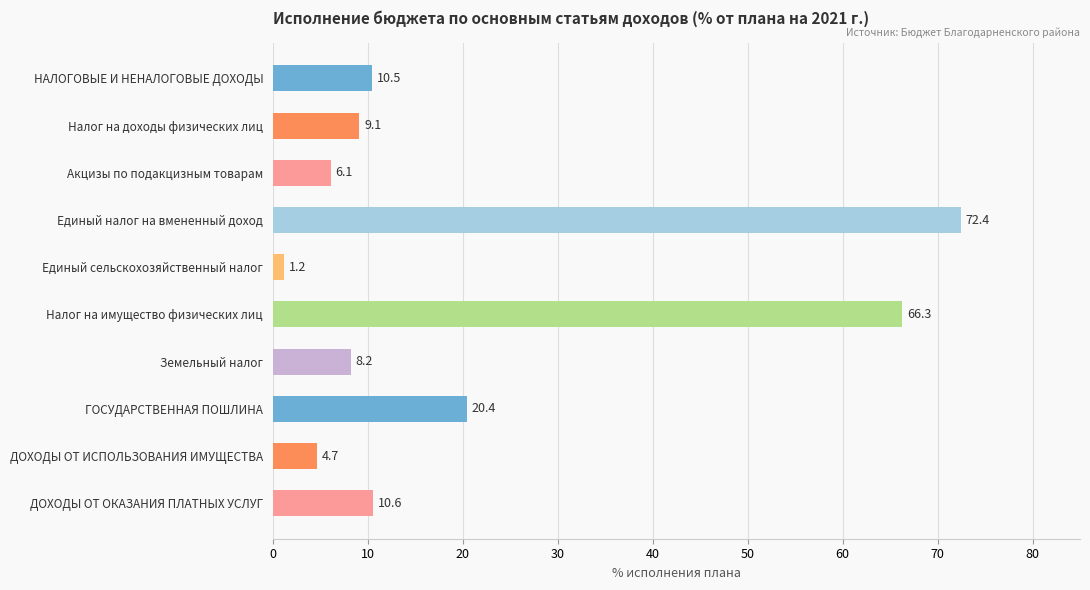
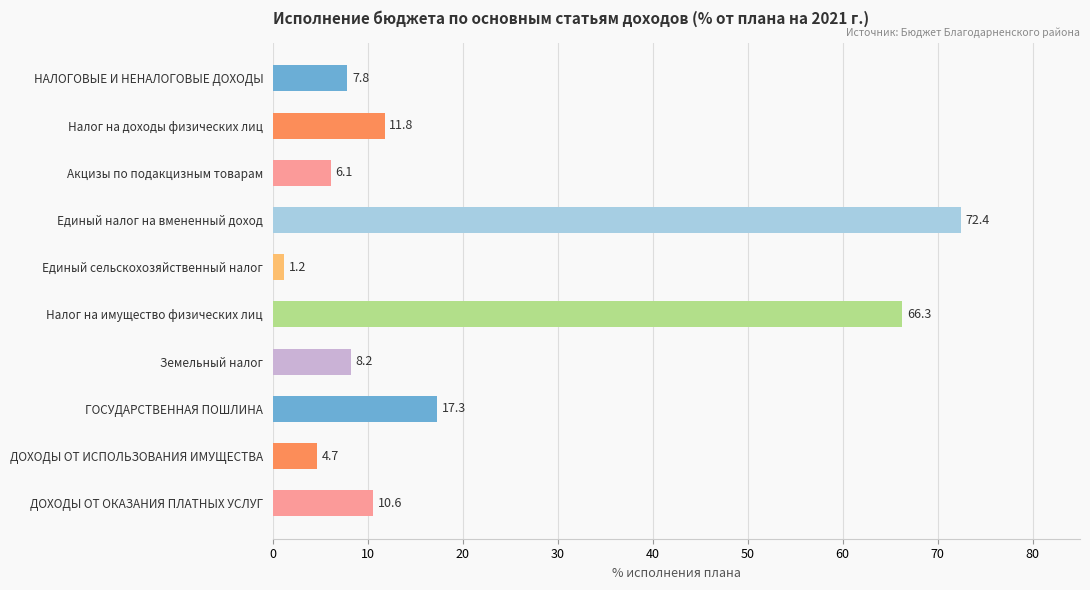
НАЛОГОВЫЕ И НЕНАЛОГОВЫЕ ДОХОДЫ: 10.5 -> 7.8
Налог на доходы физических лиц: 9.1 -> 11.8
ГОСУДАРСТВЕННАЯ ПОШЛИНА: 20.4 -> 17.3
